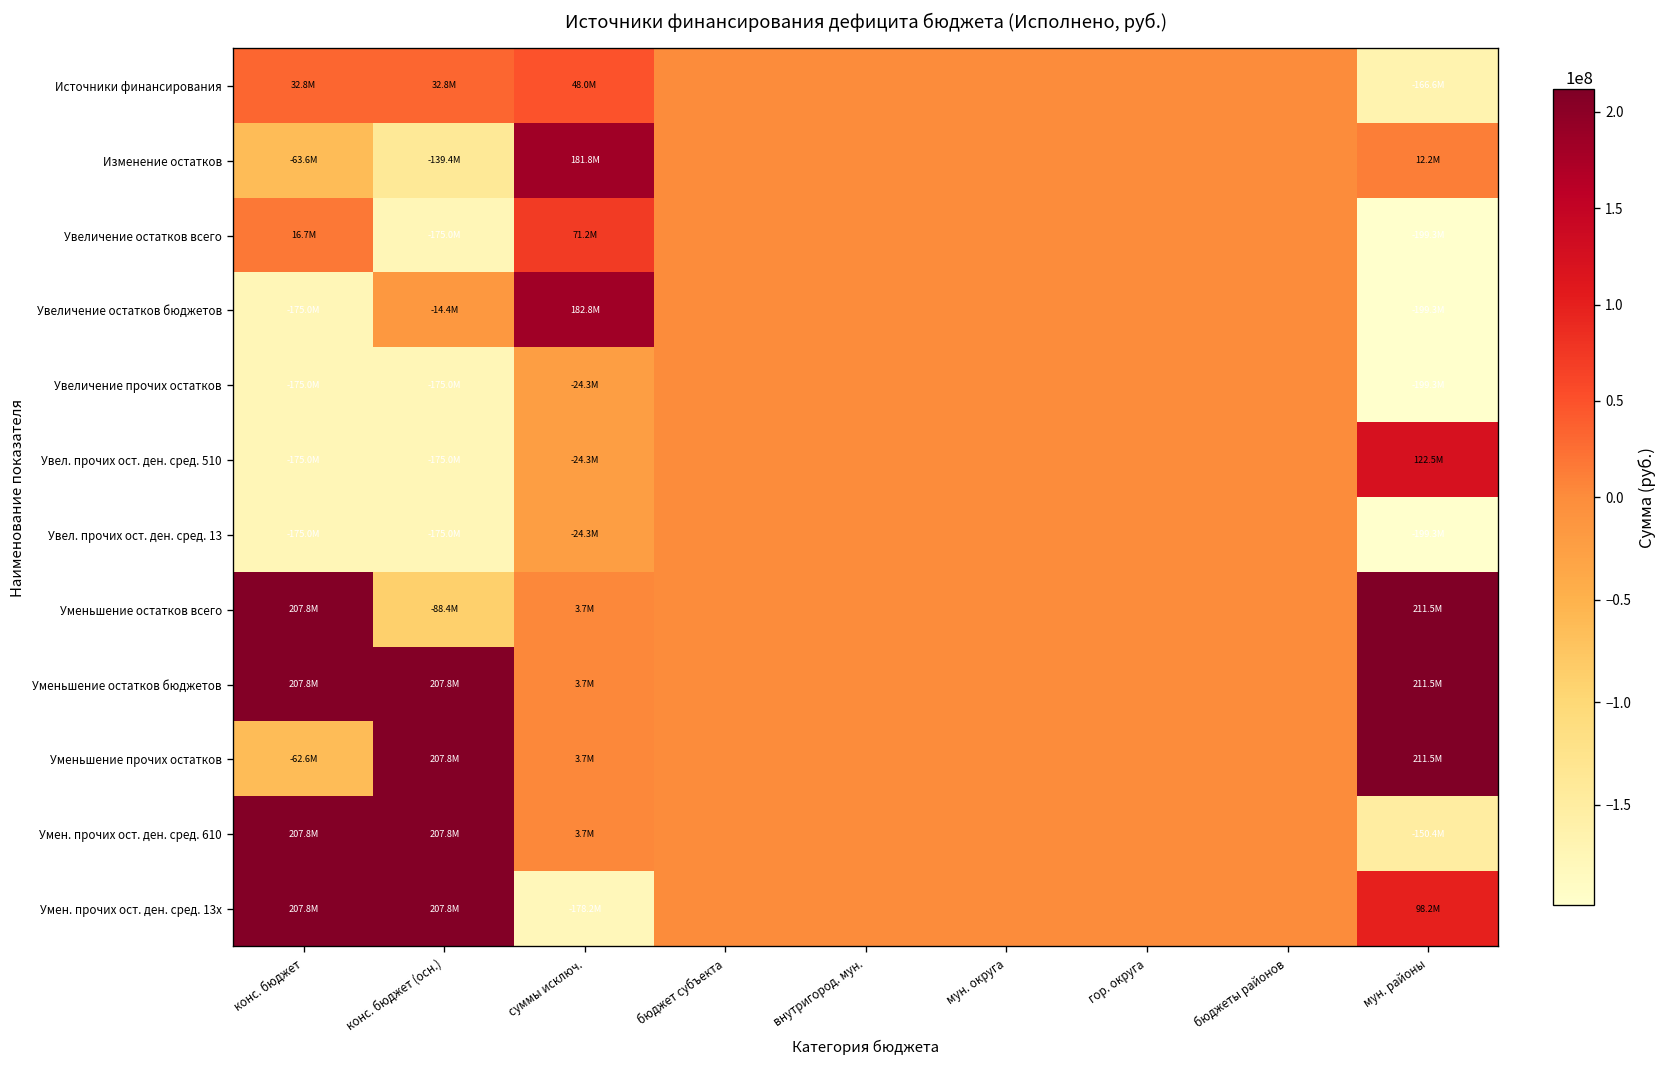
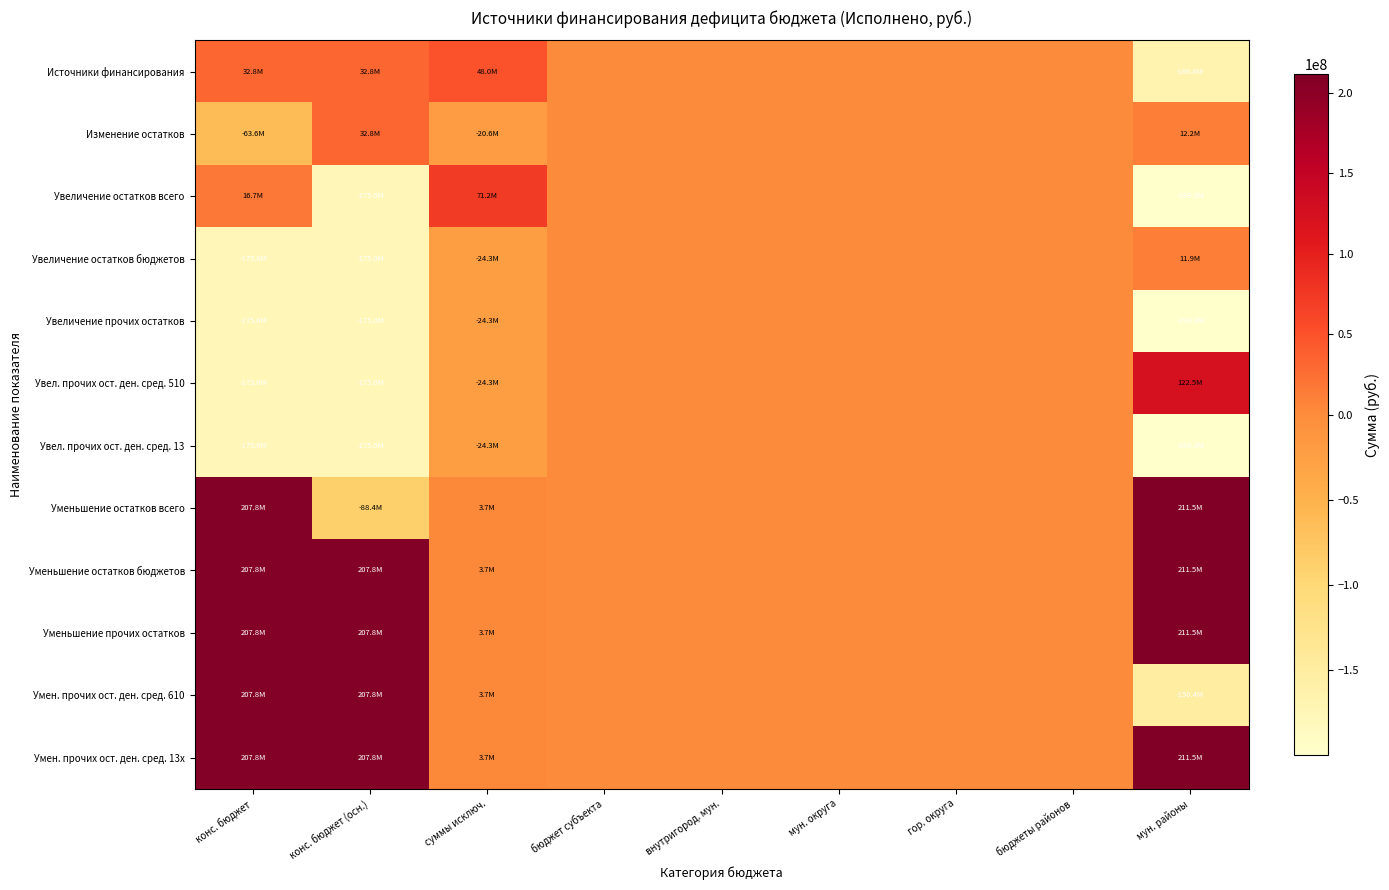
Изменение остатков, конс. бюджет (осн.): -139.4M -> 32.8M
Изменение остатков, суммы исключ.: 181.8M -> -20.6M
Увеличение остатков бюджетов, конс. бюджет (осн.): -14.4M -> -175.0M
Увеличение остатков бюджетов, суммы исключ.: 182.8M -> -24.3M
Увеличение остатков бюджетов, мун. районы: -199.3M -> 11.9M
Уменьшение прочих остатков, конс. бюджет: -62.6M -> 207.8M
Умен. прочих ост. ден. сред. 13x, суммы исключ.: -178.2M -> 3.7M
Умен. прочих ост. ден. сред. 13x, мун. районы: 98.2M -> 211.5M
